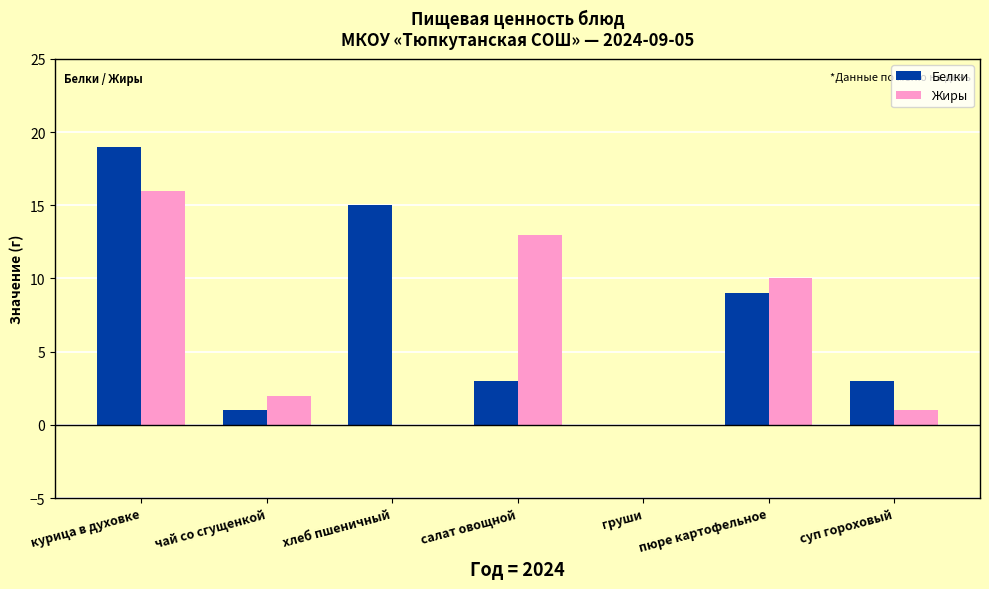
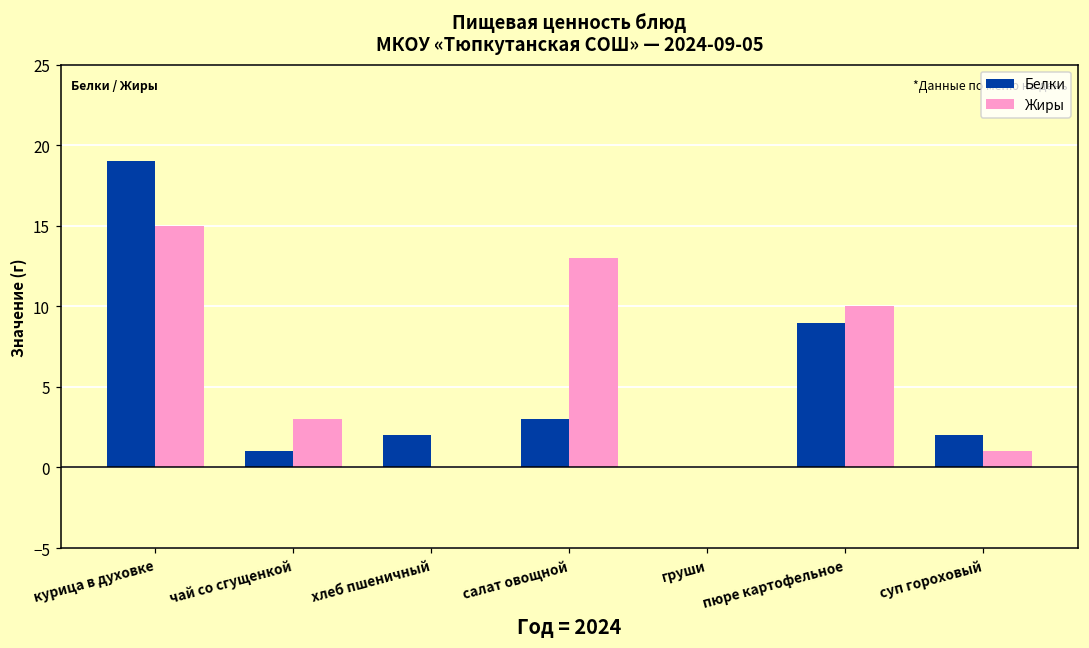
Жиры, курица в духовке: 16 -> 15
Жиры, чай со сгущенкой: 2 -> 3
Белки, хлеб пшеничный: 15 -> 2
Белки, суп гороховый: 3 -> 2
